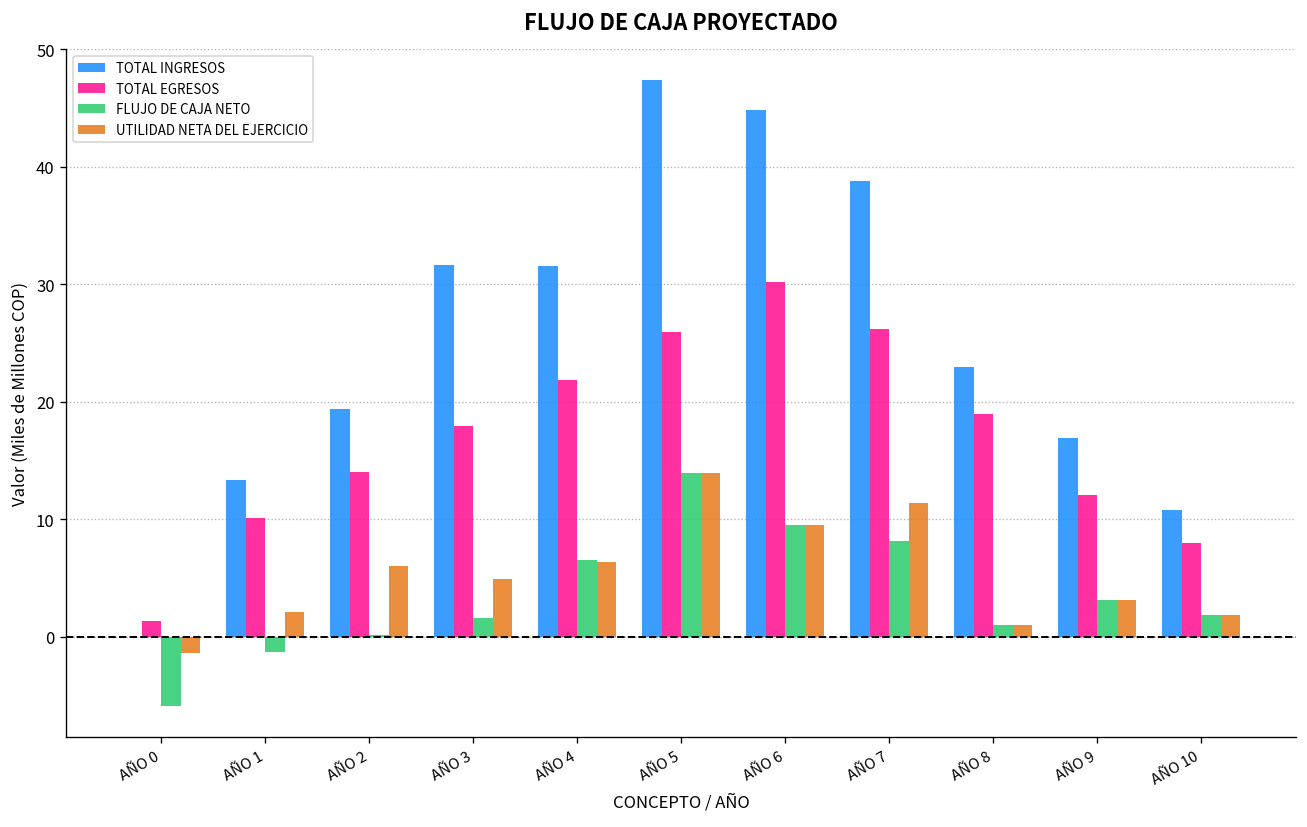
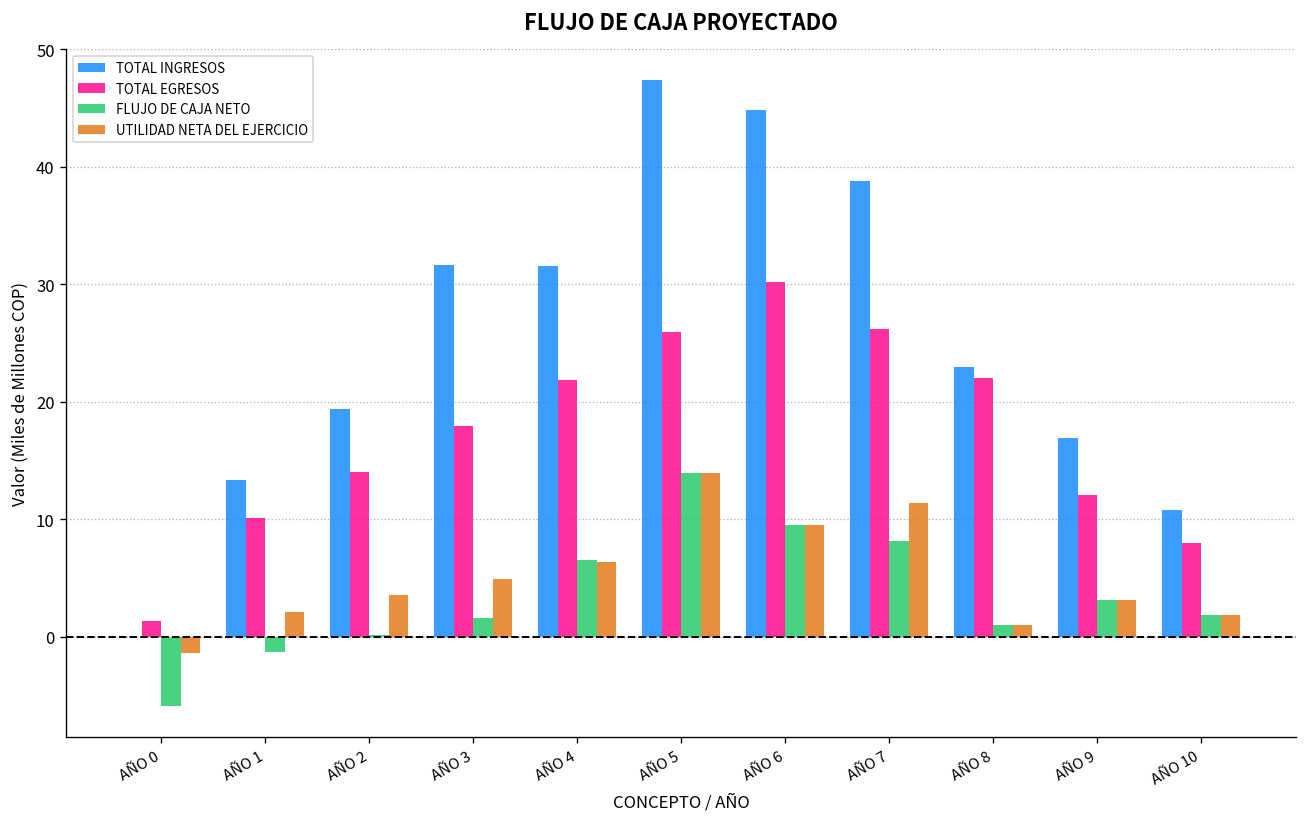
UTILIDAD NETA DEL EJERCICIO, AÑO 2: 6 -> 4
TOTAL EGRESOS, AÑO 8: 19 -> 22
